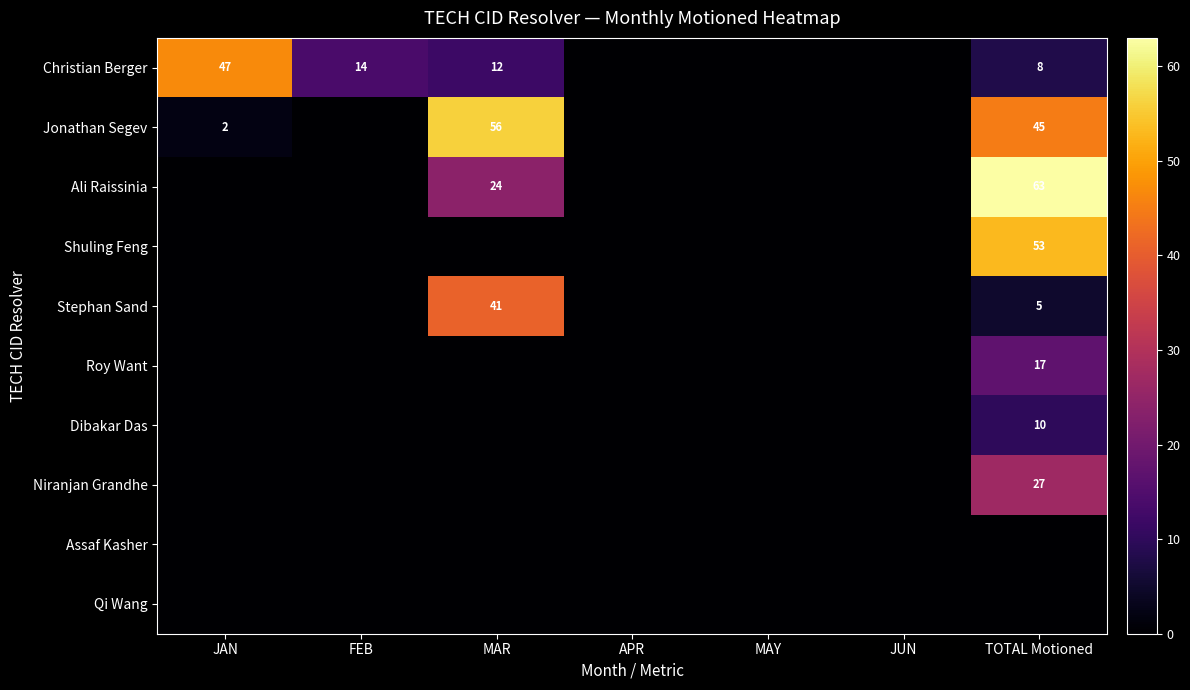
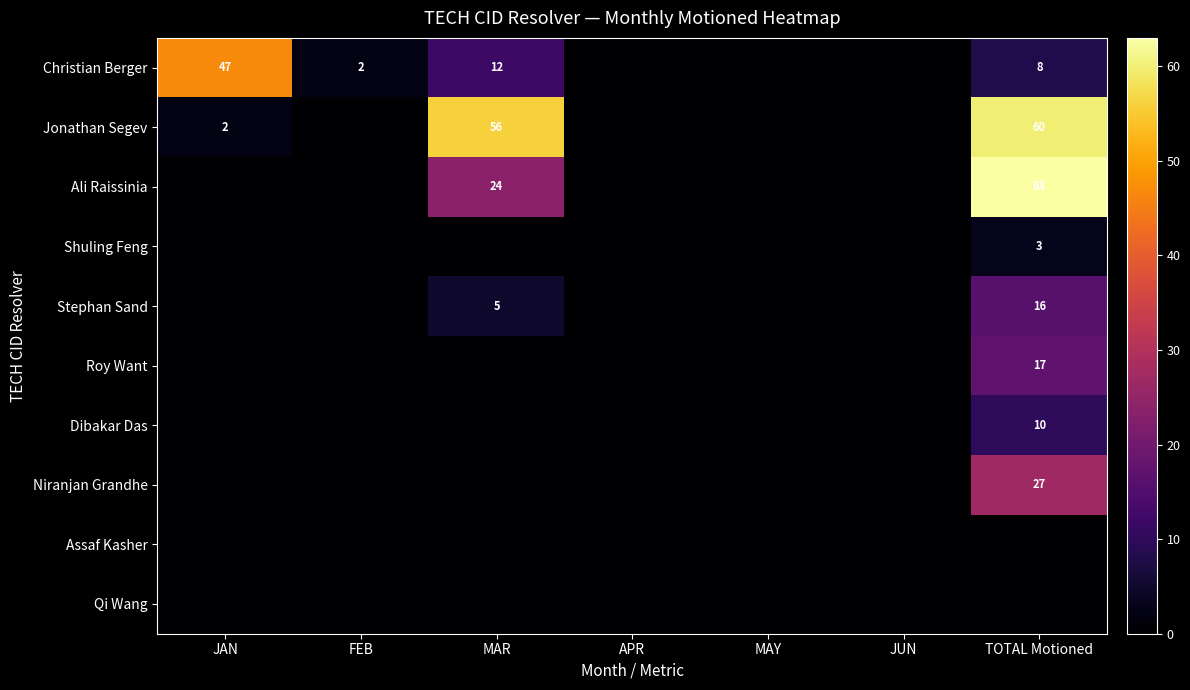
Christian Berger, FEB: 14 -> 2
Jonathan Segev, TOTAL Motioned: 45 -> 60
Shuling Feng, TOTAL Motioned: 53 -> 3
Stephan Sand, MAR: 41 -> 5
Stephan Sand, TOTAL Motioned: 5 -> 16
